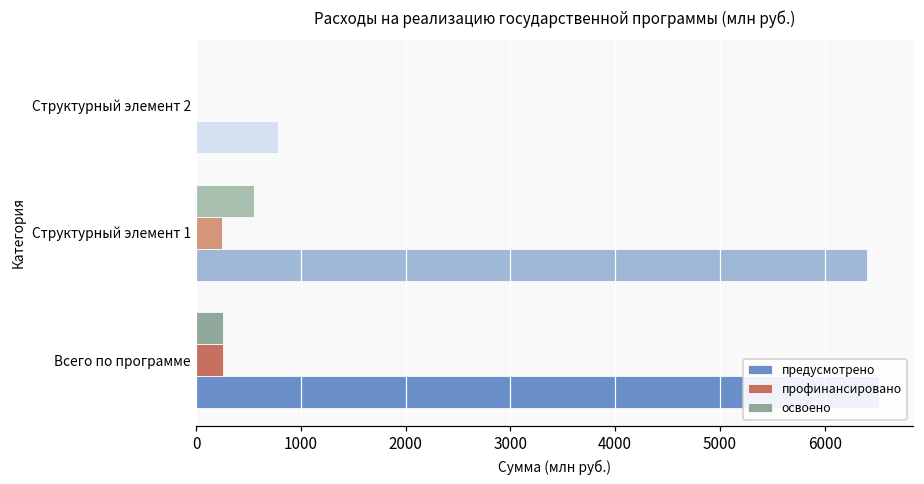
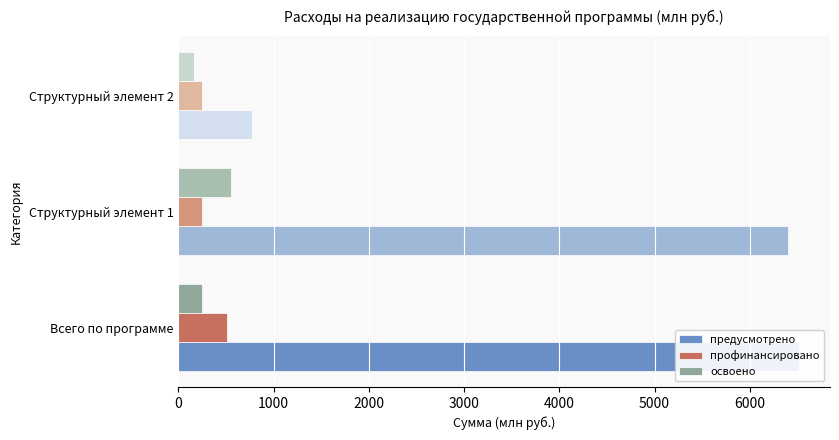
освоено, Структурный элемент 2: 0 -> 200
профинансировано, Структурный элемент 2: 0 -> 200
профинансировано, Всего по программе: 300 -> 500
